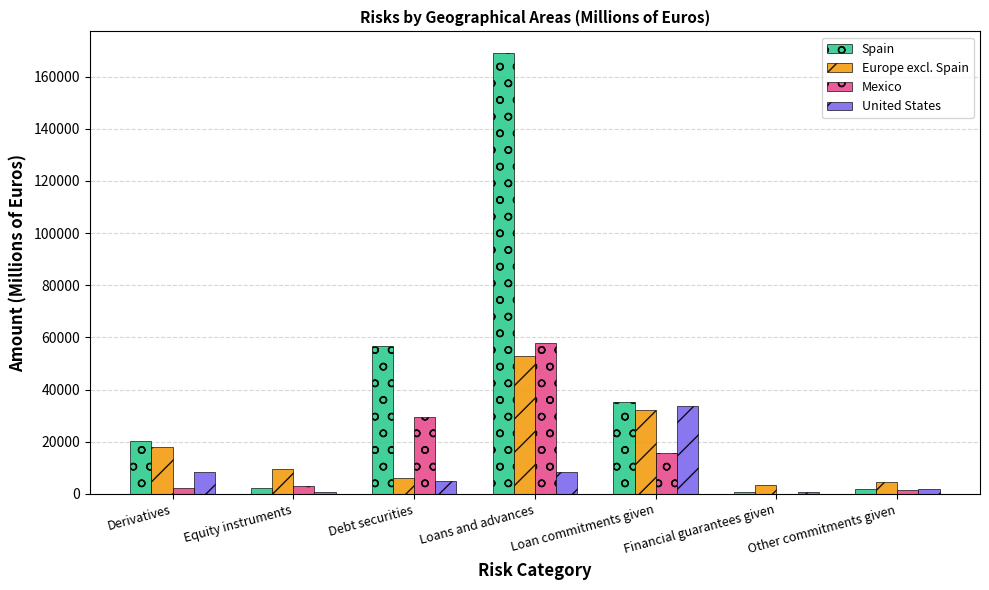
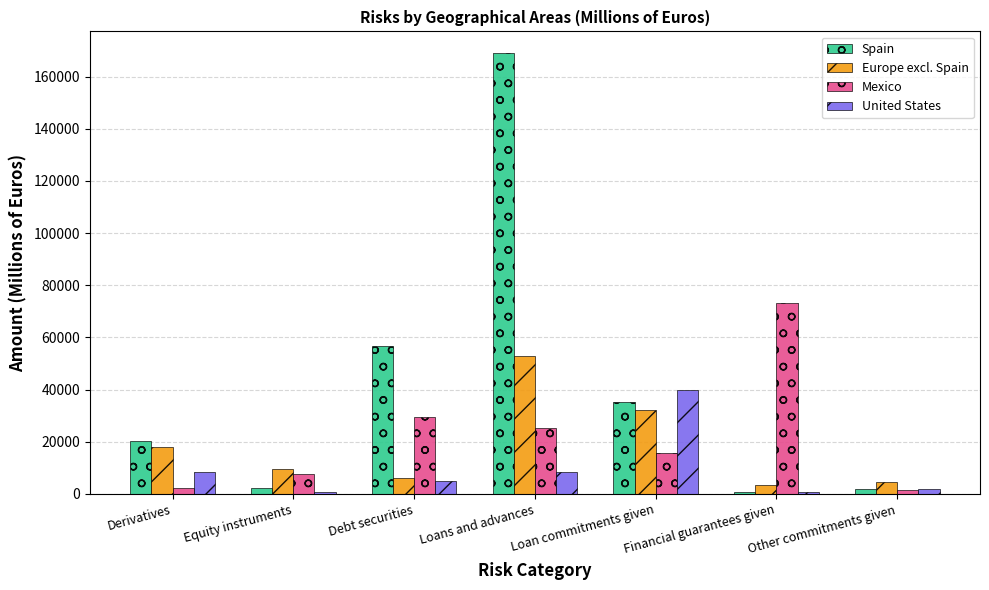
Mexico, Equity instruments: 3000 -> 8000
Mexico, Loans and advances: 58000 -> 25000
United States, Loan commitments given: 34000 -> 40000
Mexico, Financial guarantees given: 0 -> 73000
